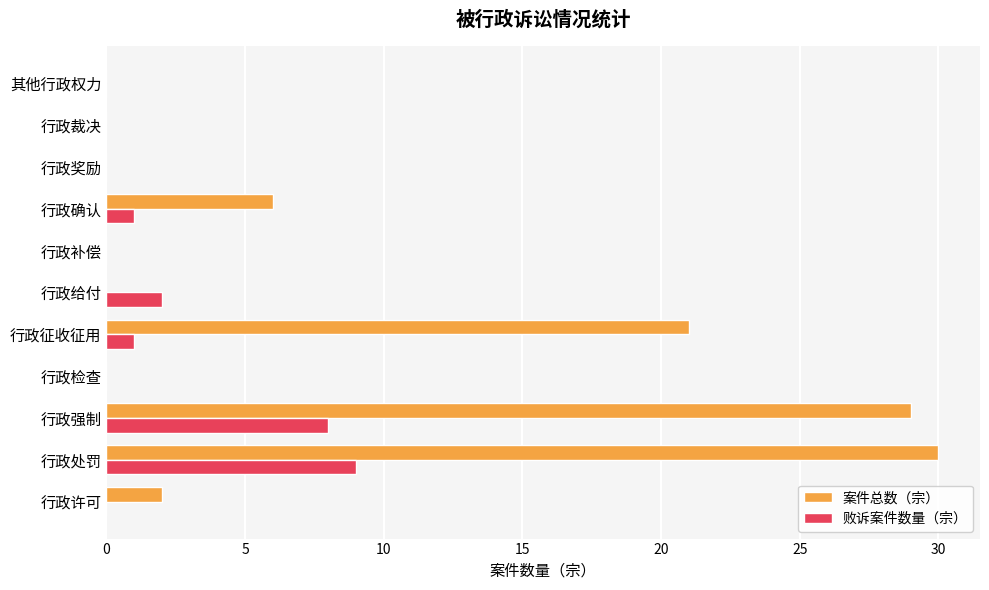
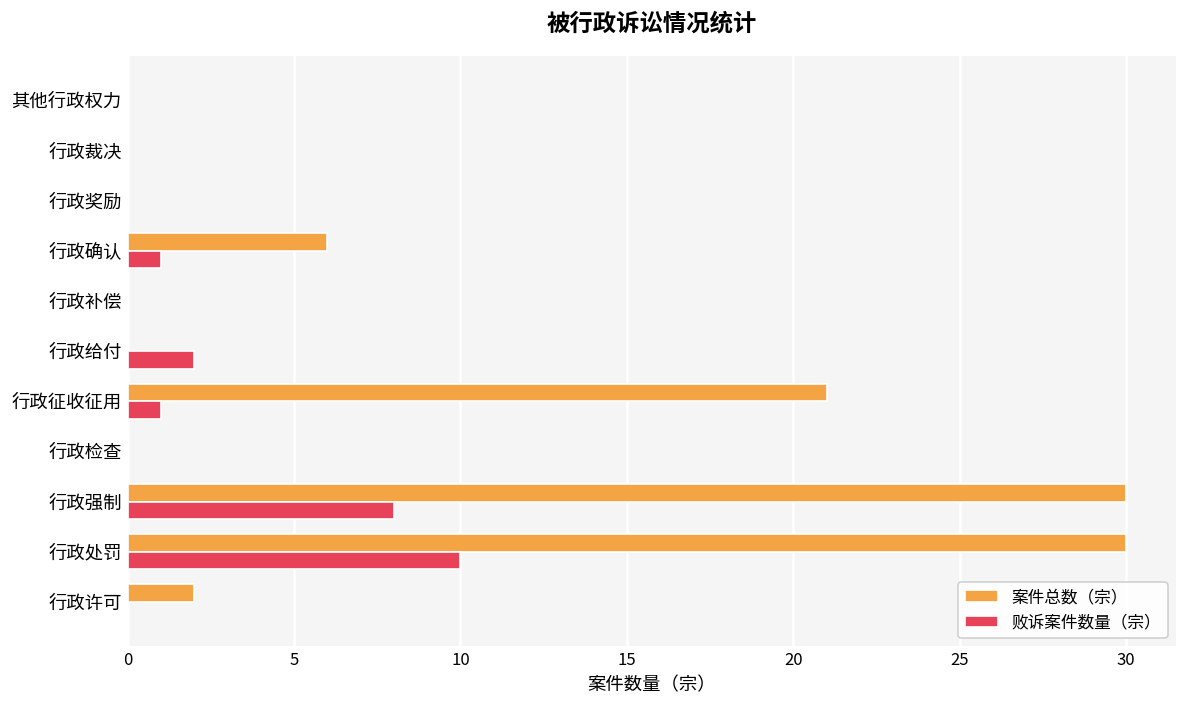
案件总数（宗）, 行政强制: 29 -> 30
败诉案件数量（宗）, 行政处罚: 9 -> 10
